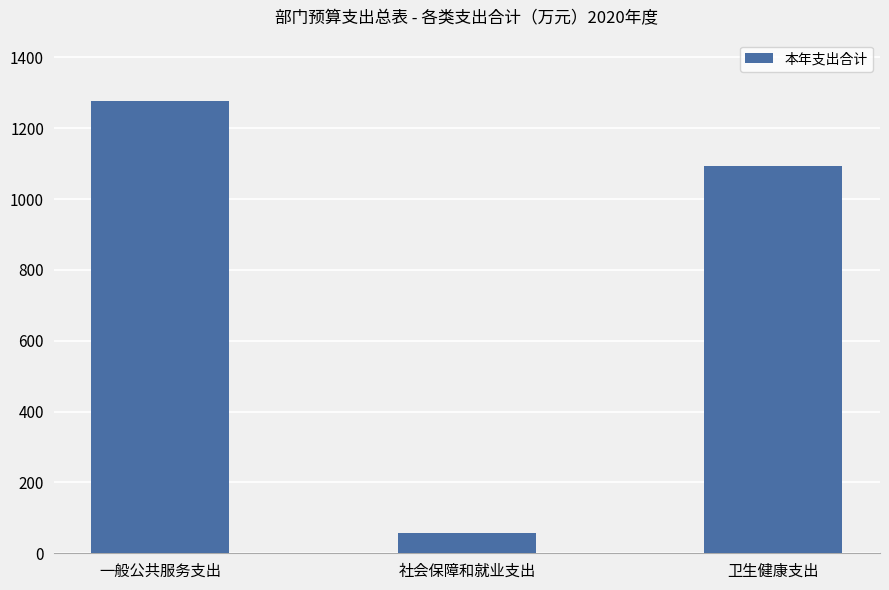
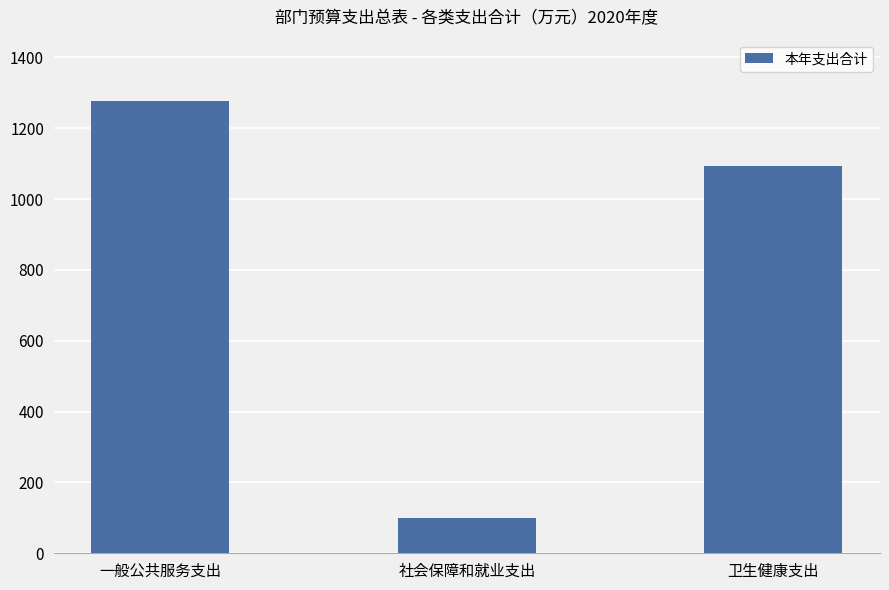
社会保障和就业支出: 60 -> 100
